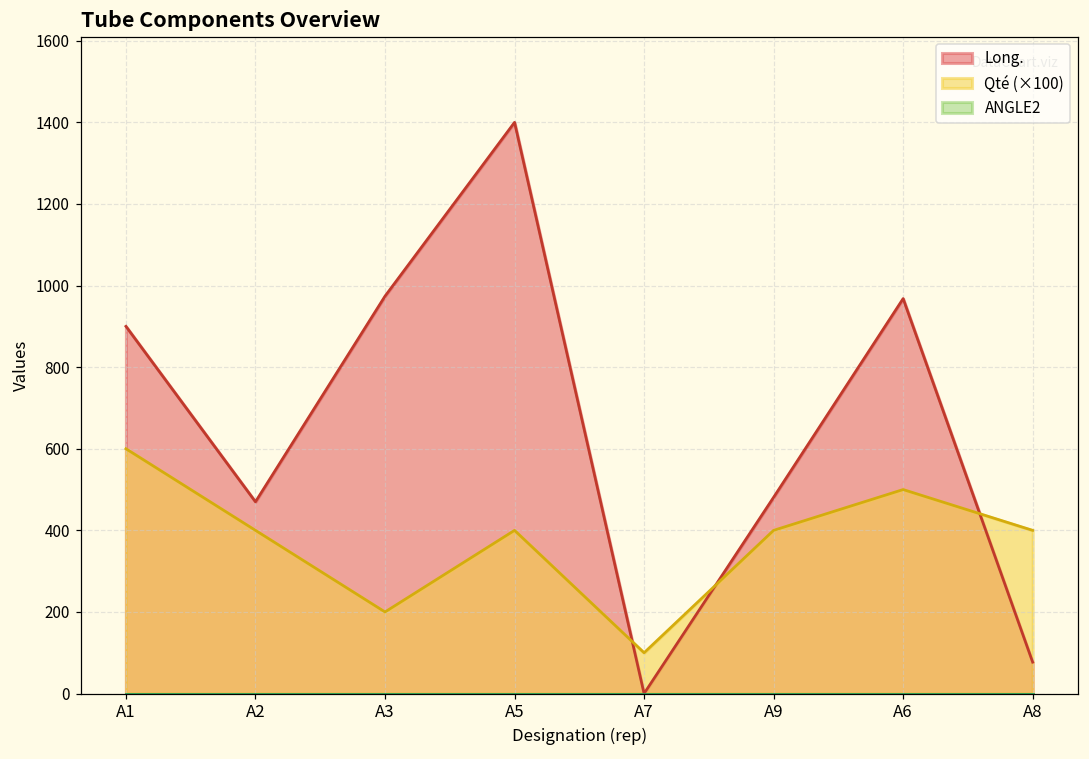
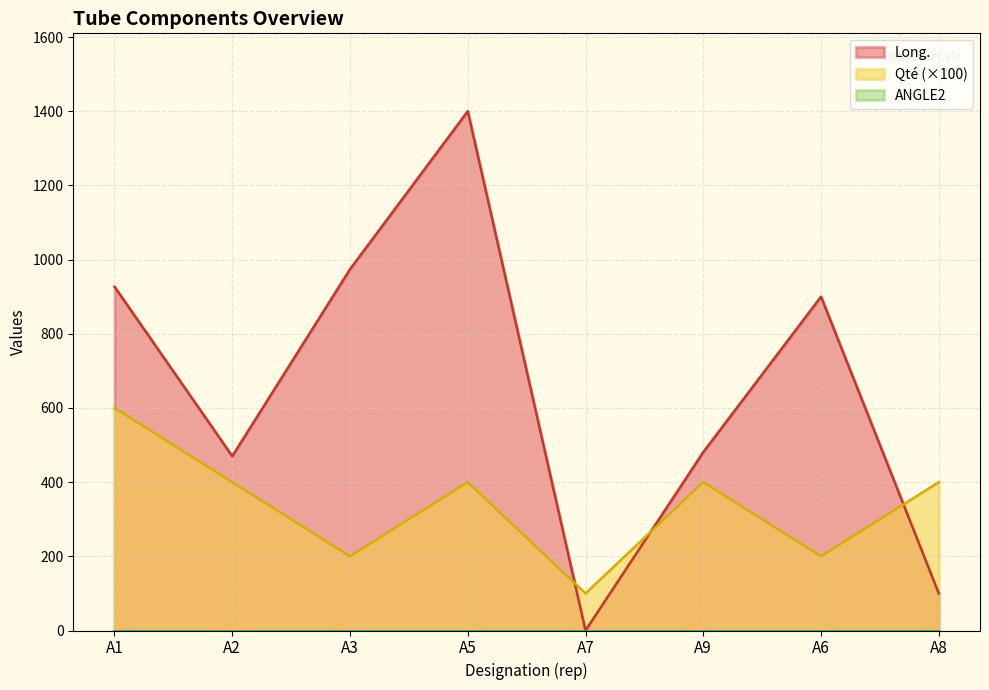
Long., A1: 900 -> 930
Long., A6: 970 -> 900
Qté (×100), A6: 500 -> 200
Long., A8: 80 -> 100
